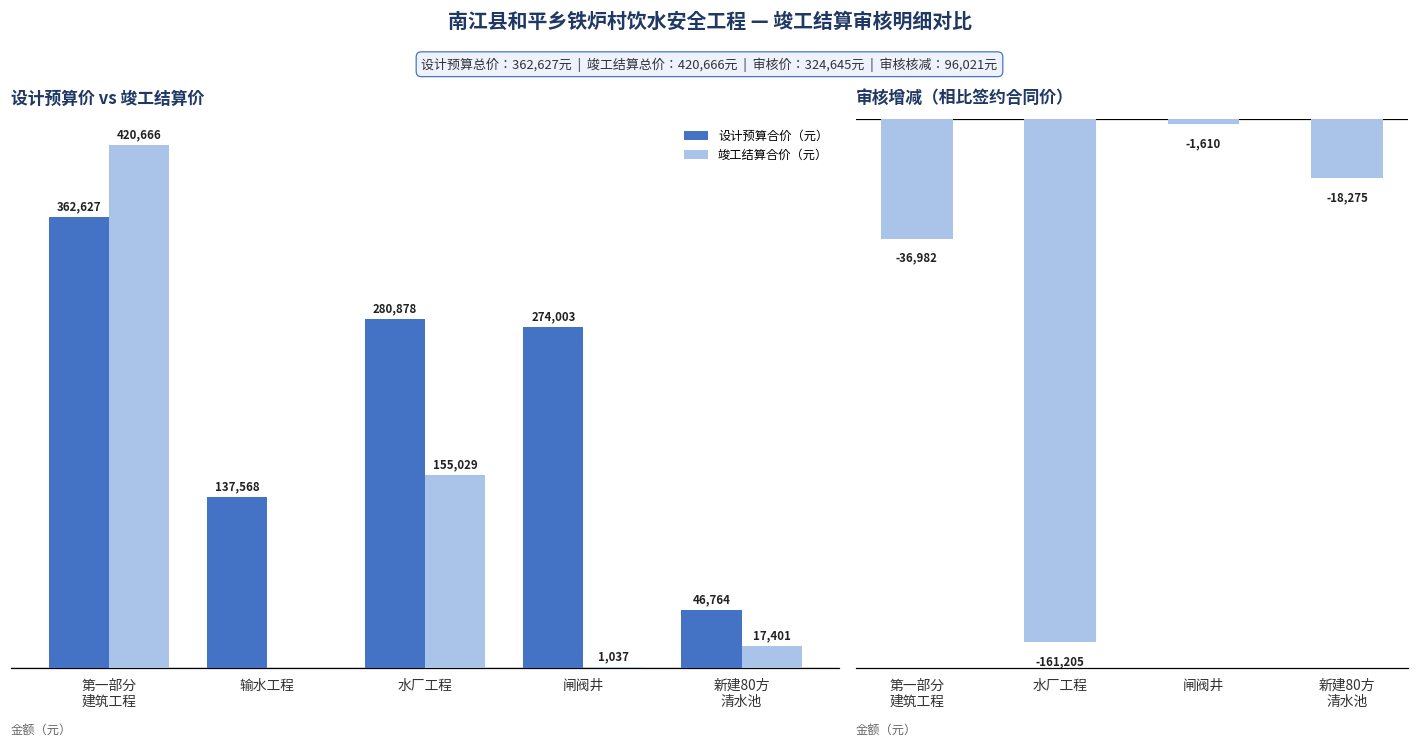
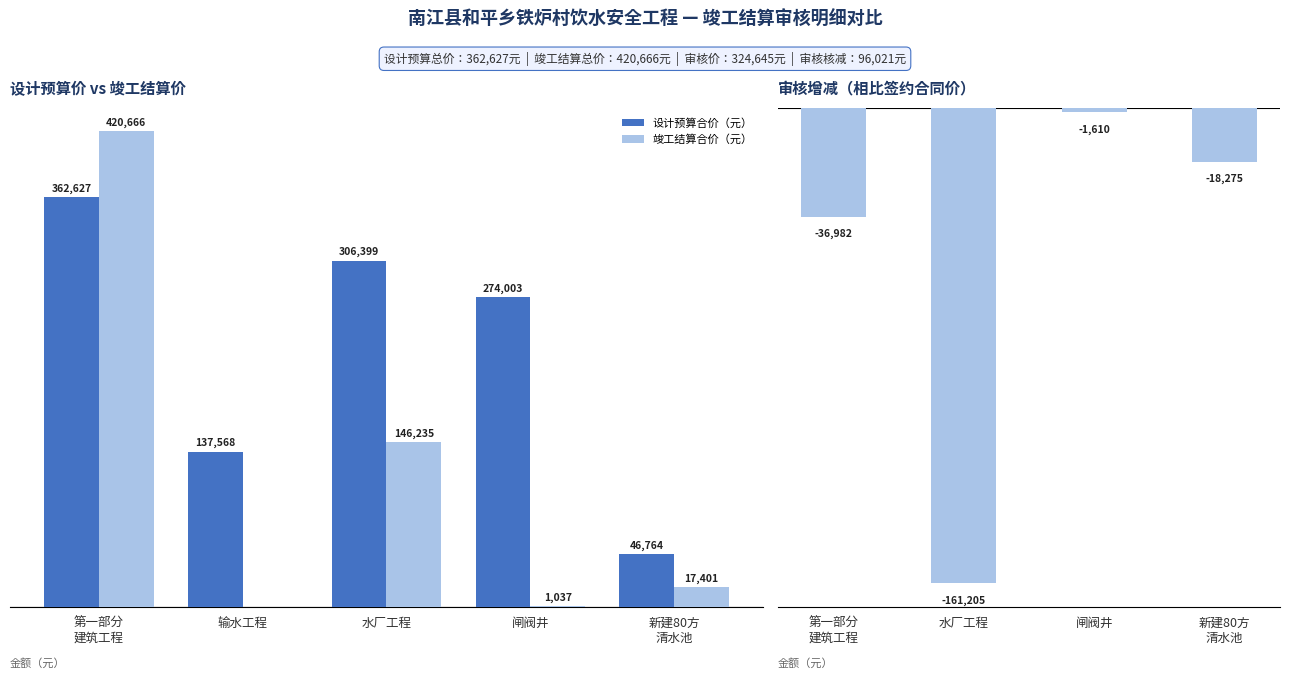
设计预算价 vs 竣工结算价, 设计预算合价（元）, 水厂工程: 280,878 -> 306,399
设计预算价 vs 竣工结算价, 竣工结算合价（元）, 水厂工程: 155,029 -> 146,235
